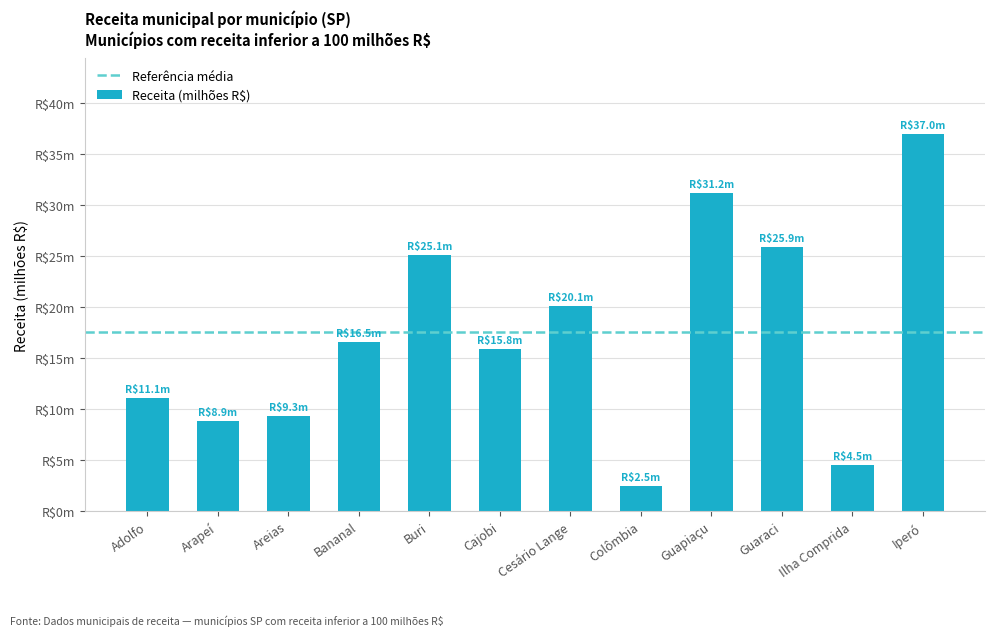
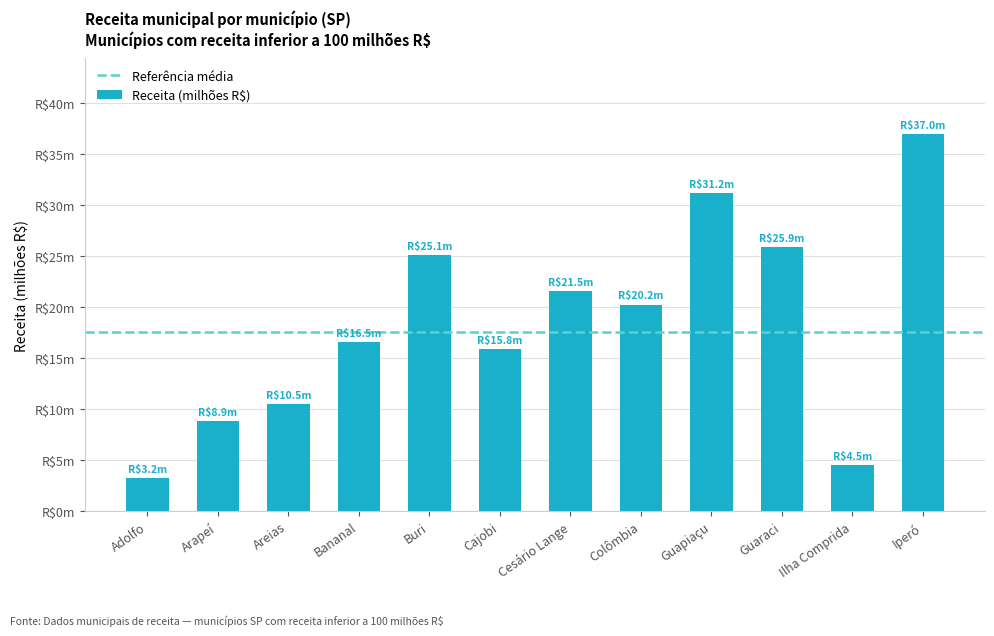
Adolfo: $11.1m -> $3.2m
Areias: $9.3m -> $10.5m
Cesário Lange: $20.1m -> $21.5m
Colômbia: $2.5m -> $20.2m
